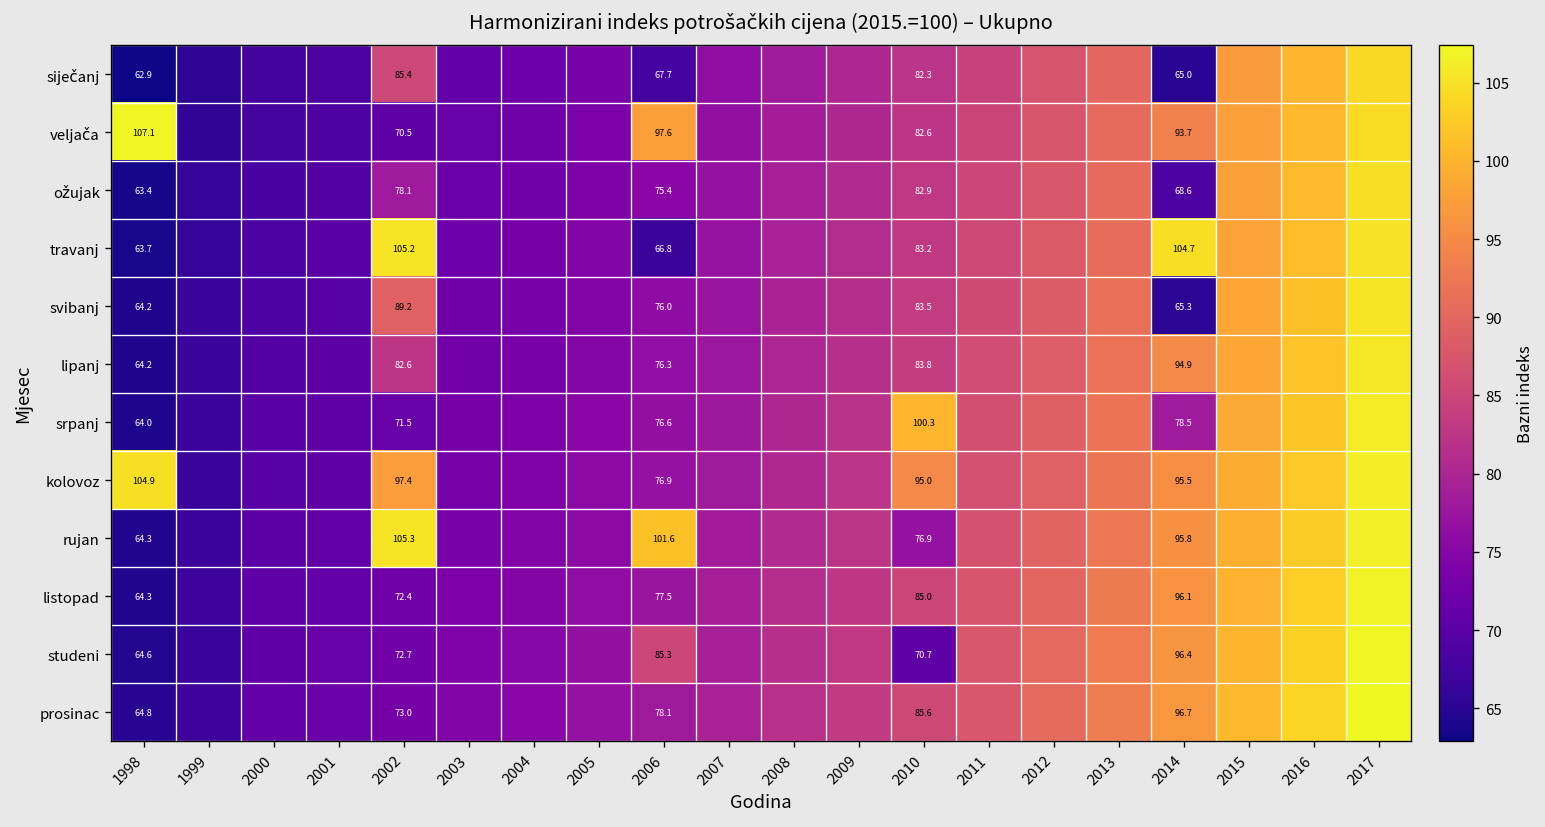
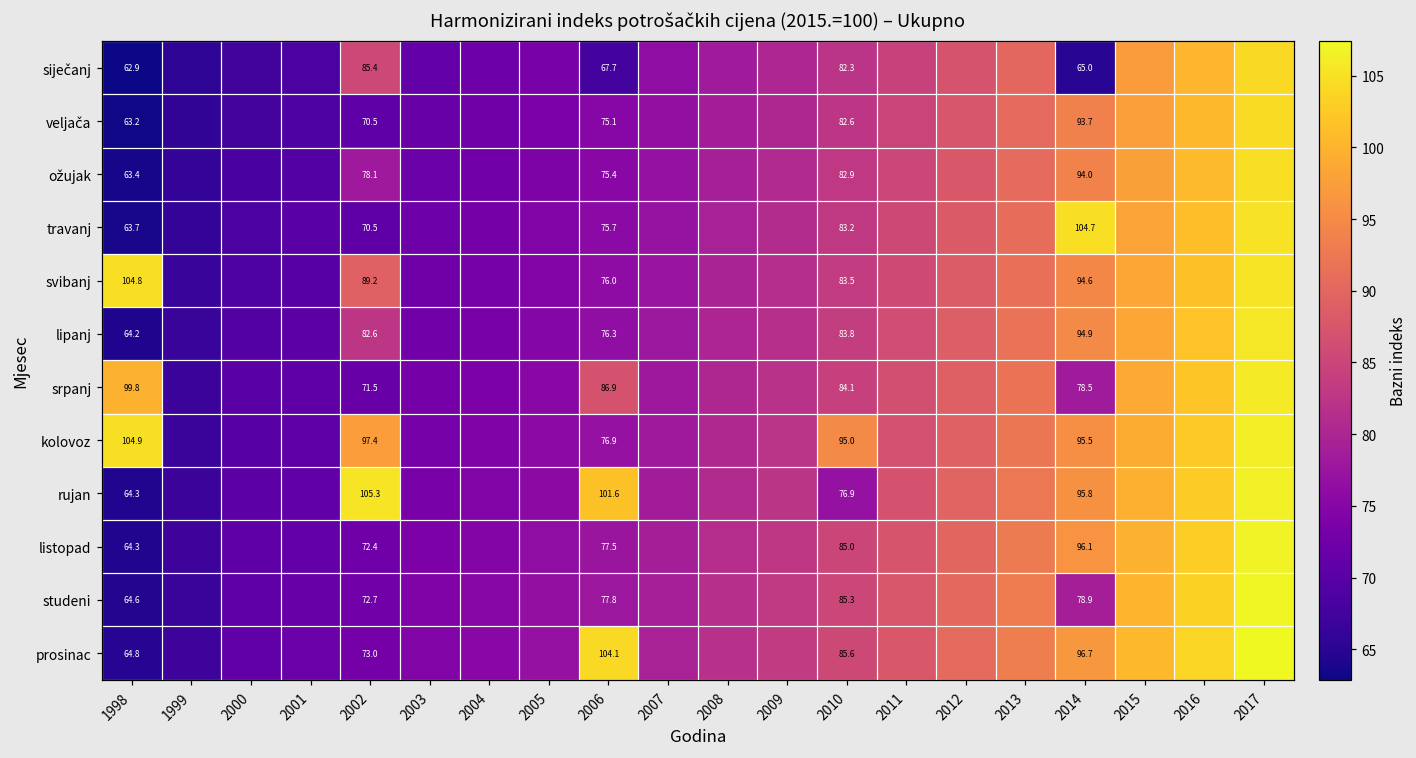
veljača, 1998: 107.1 -> 63.2
veljača, 2006: 97.6 -> 75.1
ožujak, 2014: 68.6 -> 94.0
travanj, 2002: 105.2 -> 70.5
travanj, 2006: 66.8 -> 75.7
svibanj, 1998: 64.2 -> 104.8
svibanj, 2014: 65.3 -> 94.6
srpanj, 1998: 64.0 -> 99.8
srpanj, 2006: 76.6 -> 86.9
srpanj, 2010: 100.3 -> 84.1
studeni, 2006: 85.3 -> 77.8
studeni, 2010: 70.7 -> 85.3
studeni, 2014: 96.4 -> 78.9
prosinac, 2006: 78.1 -> 104.1
